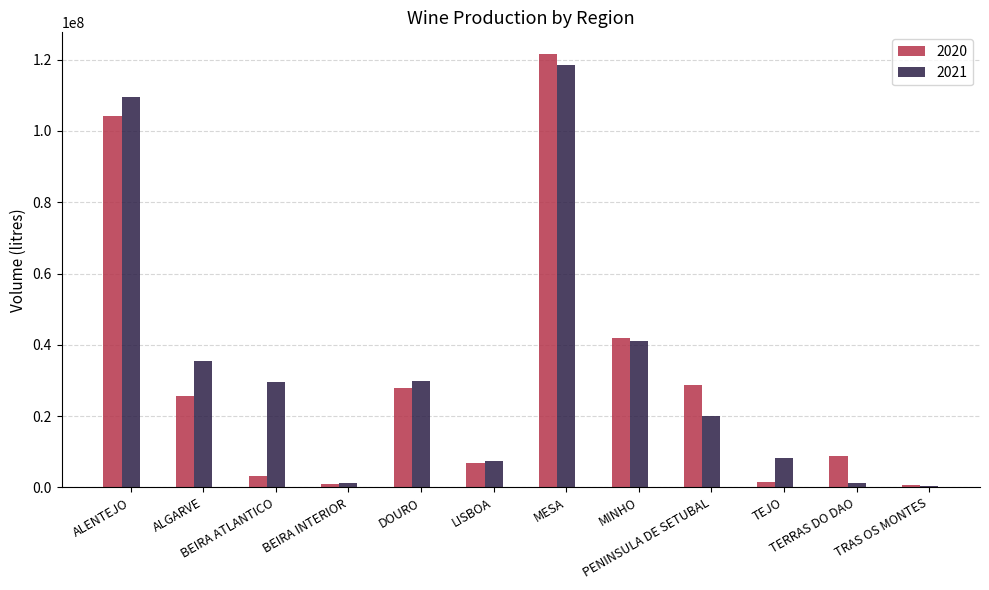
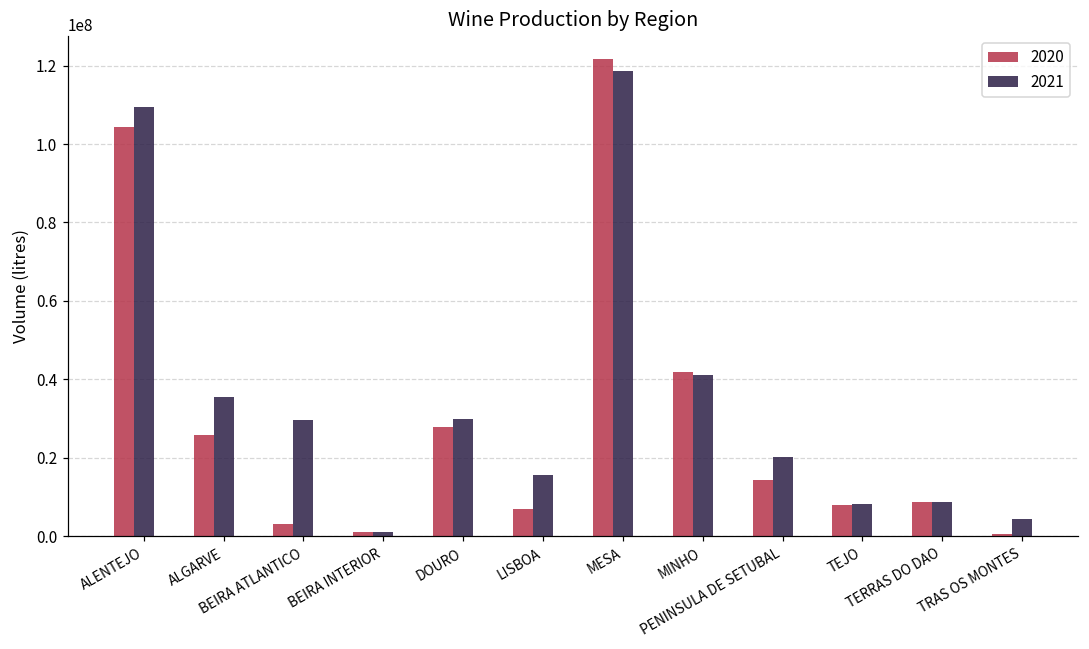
2021, LISBOA: 7000000 -> 16000000
2020, PENINSULA DE SETUBAL: 29000000 -> 14000000
2020, TEJO: 2000000 -> 8000000
2021, TERRAS DO DAO: 1000000 -> 9000000
2021, TRAS OS MONTES: 1000000 -> 4000000
